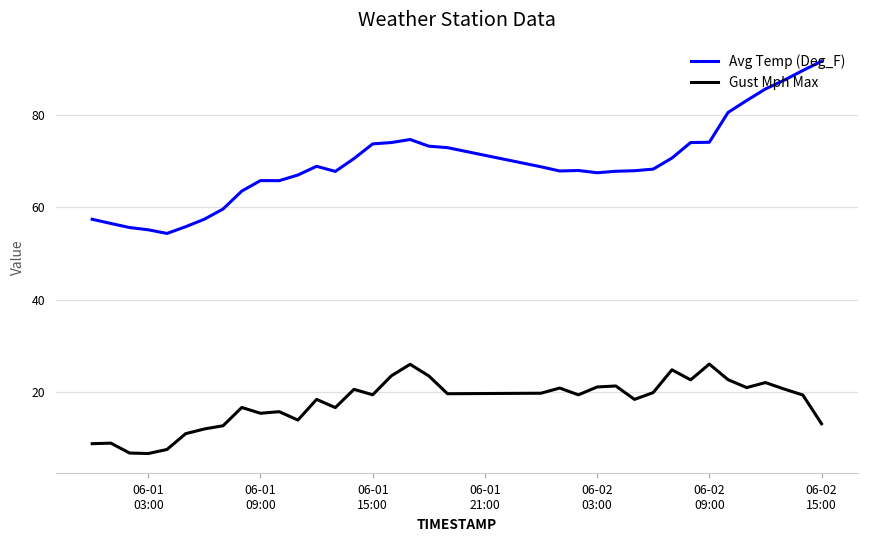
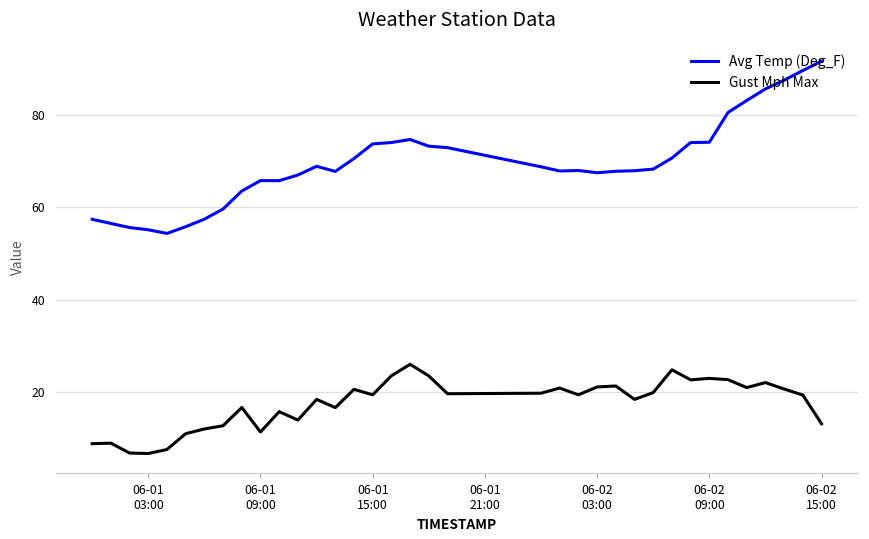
Gust Mph Max, 06-01 09:00: 15 -> 11
Gust Mph Max, 06-02 09:00: 26 -> 23
